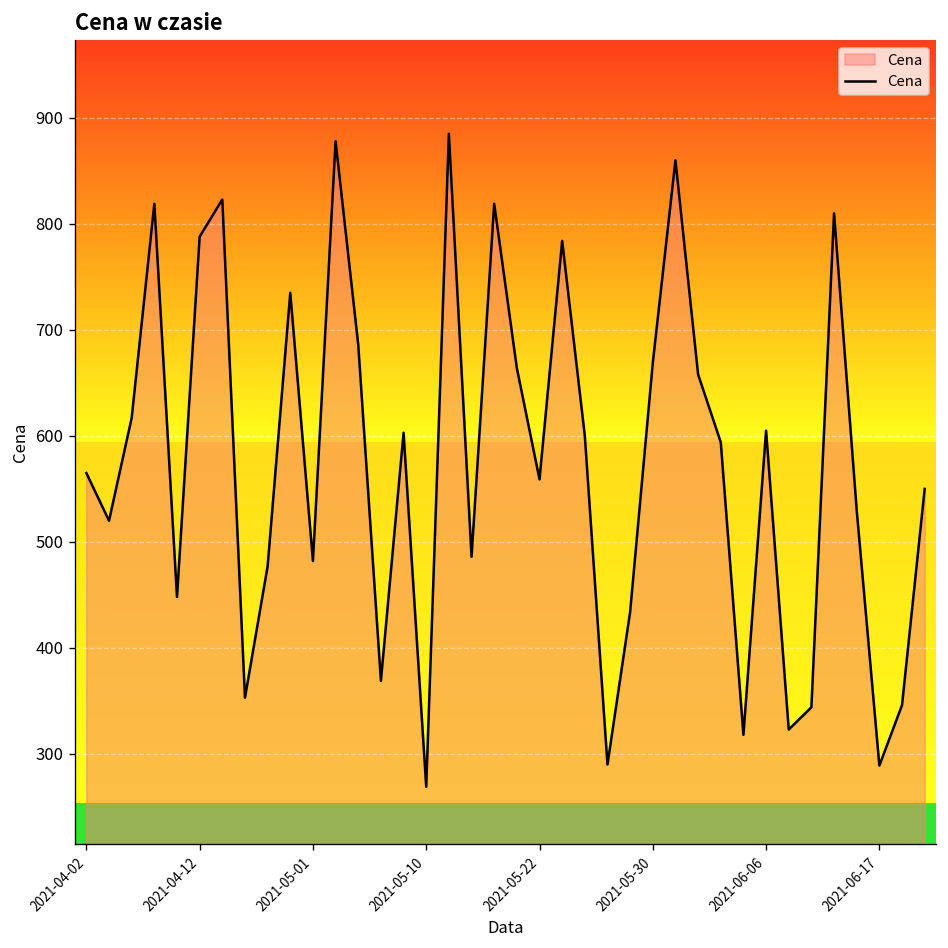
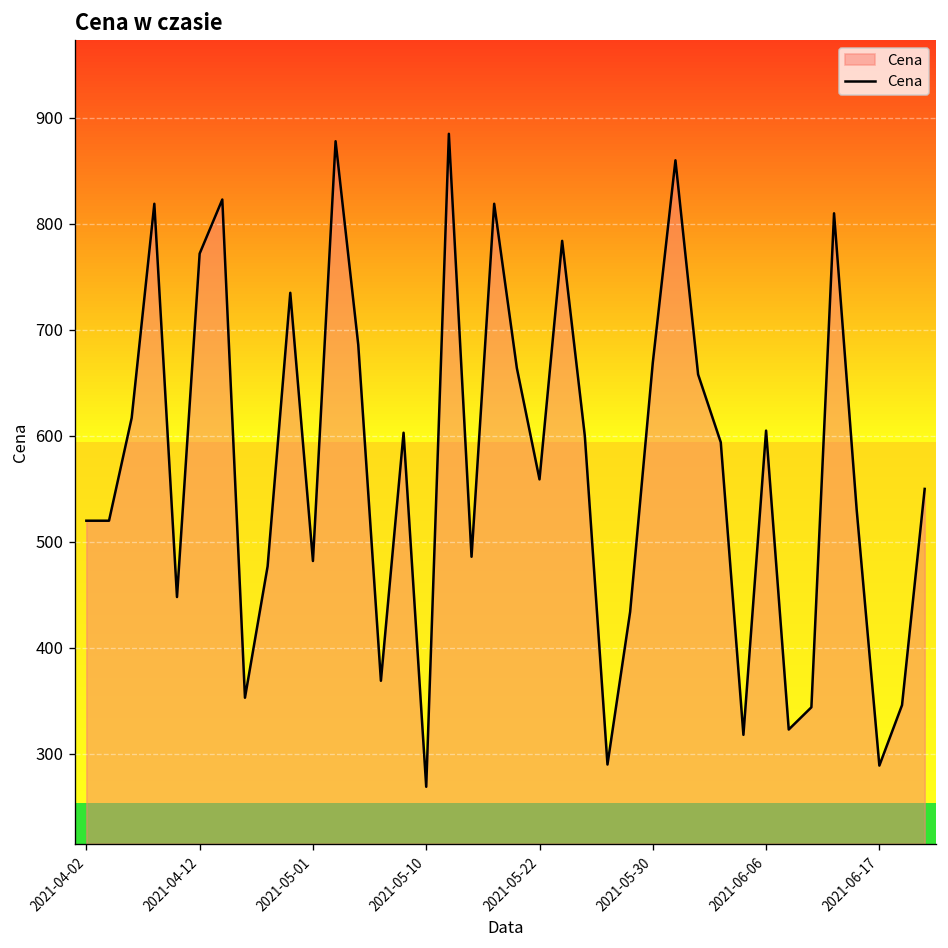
2021-04-02: 570 -> 520
2021-04-12: 790 -> 770
